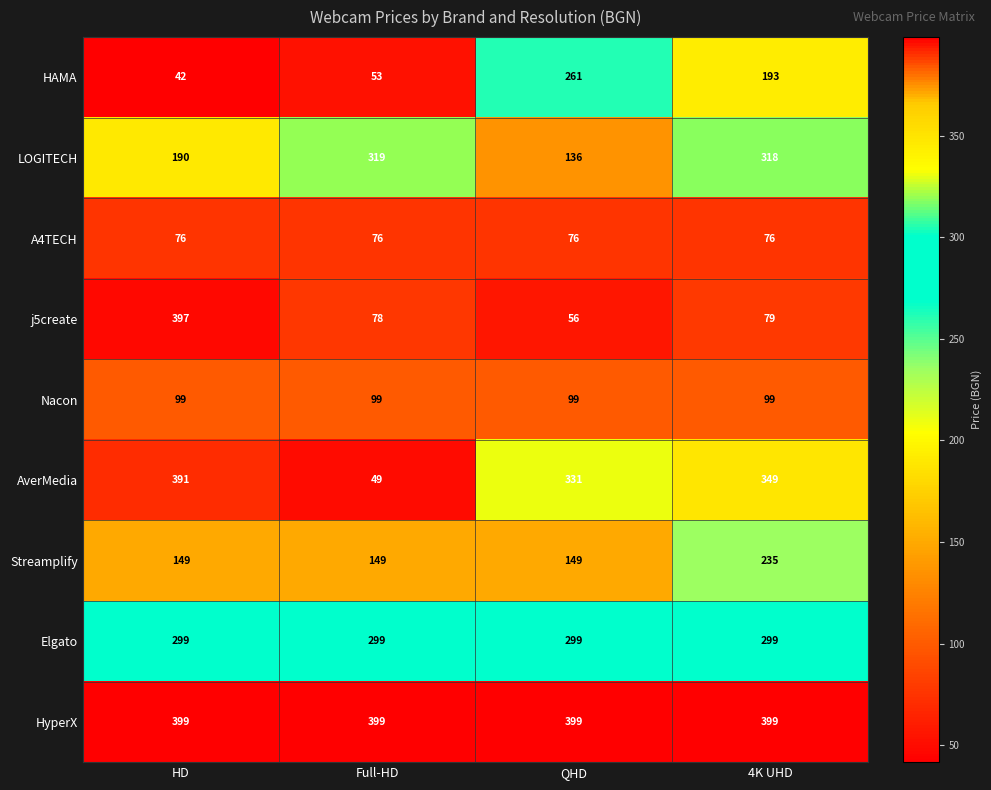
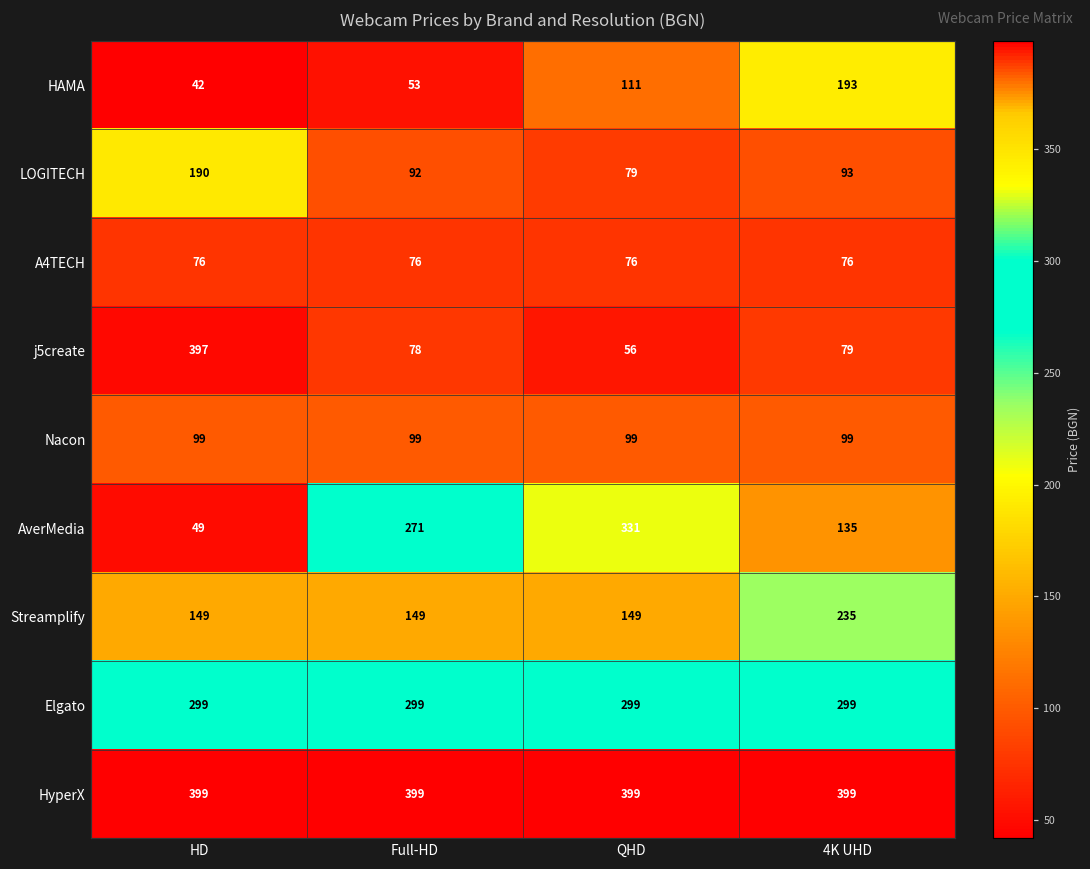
HAMA, QHD: 261 -> 111
LOGITECH, Full-HD: 319 -> 92
LOGITECH, QHD: 136 -> 79
LOGITECH, 4K UHD: 318 -> 93
AverMedia, HD: 391 -> 49
AverMedia, Full-HD: 49 -> 271
AverMedia, 4K UHD: 349 -> 135
